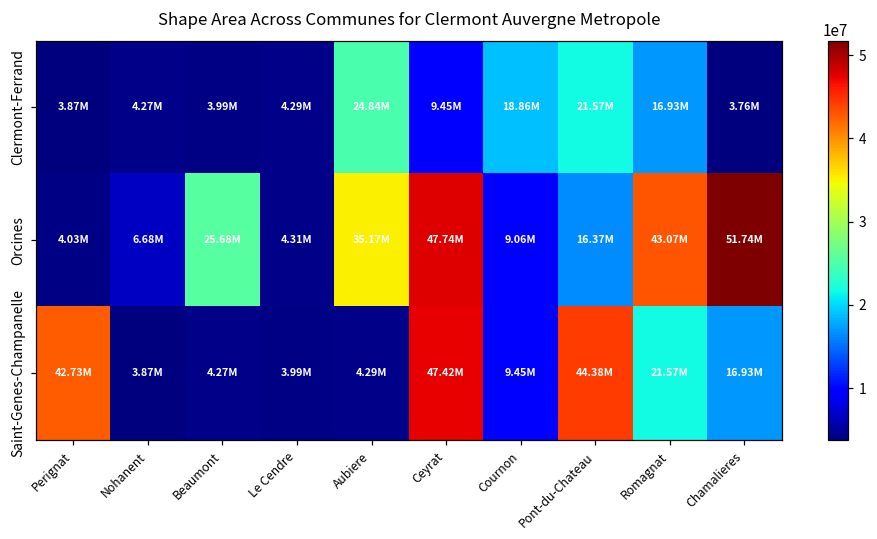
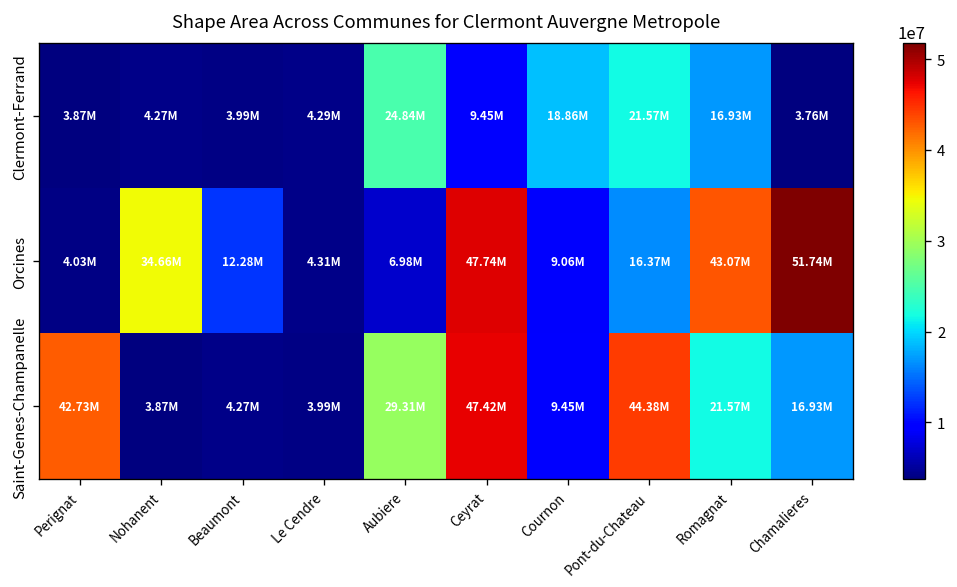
Orcines, Nohanent: 6.68M -> 34.66M
Orcines, Beaumont: 25.68M -> 12.28M
Orcines, Aubiere: 35.17M -> 6.98M
Saint-Genes-Champanelle, Aubiere: 4.29M -> 29.31M
